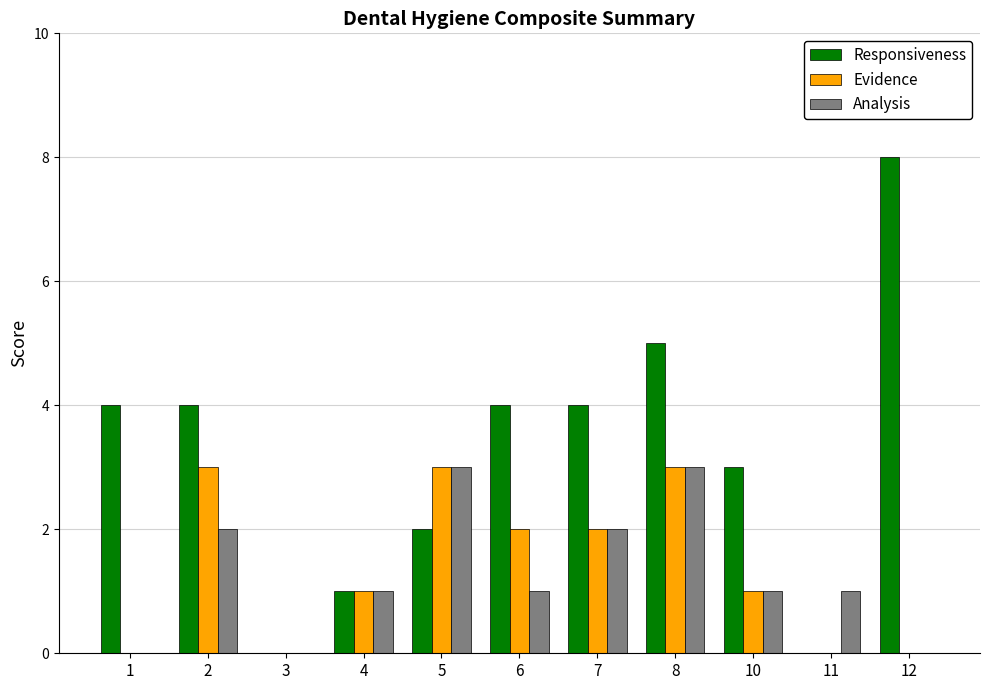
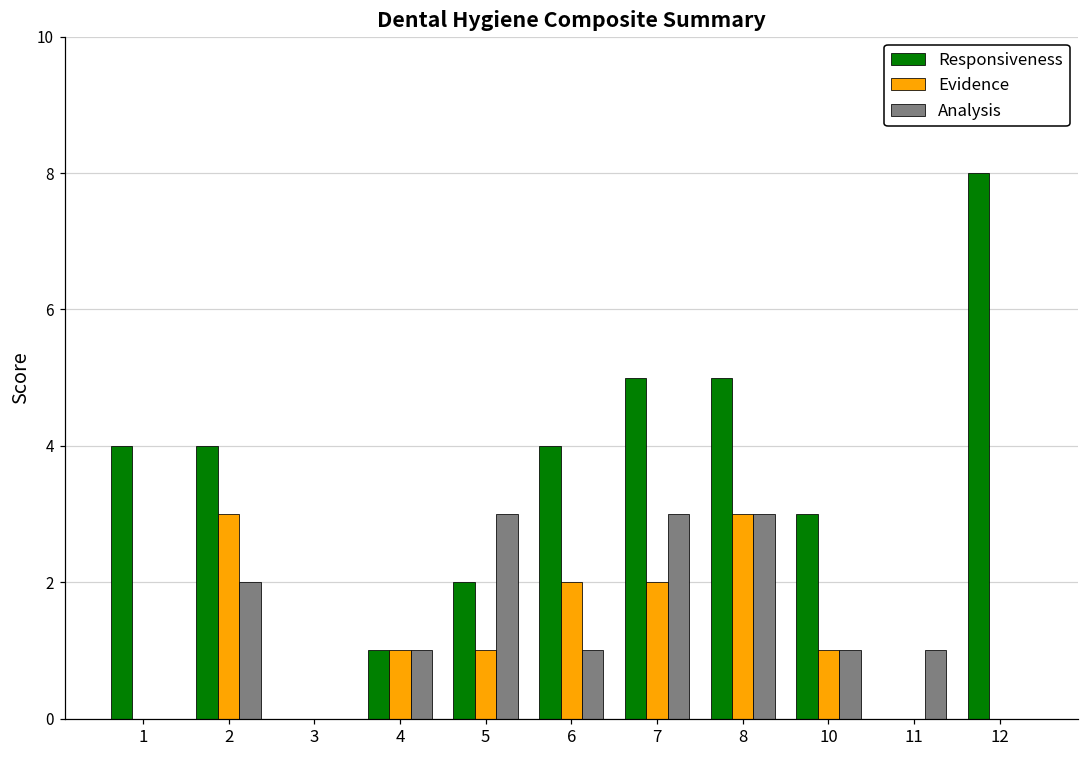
Evidence, 5: 3 -> 1
Responsiveness, 7: 4 -> 5
Analysis, 7: 2 -> 3
